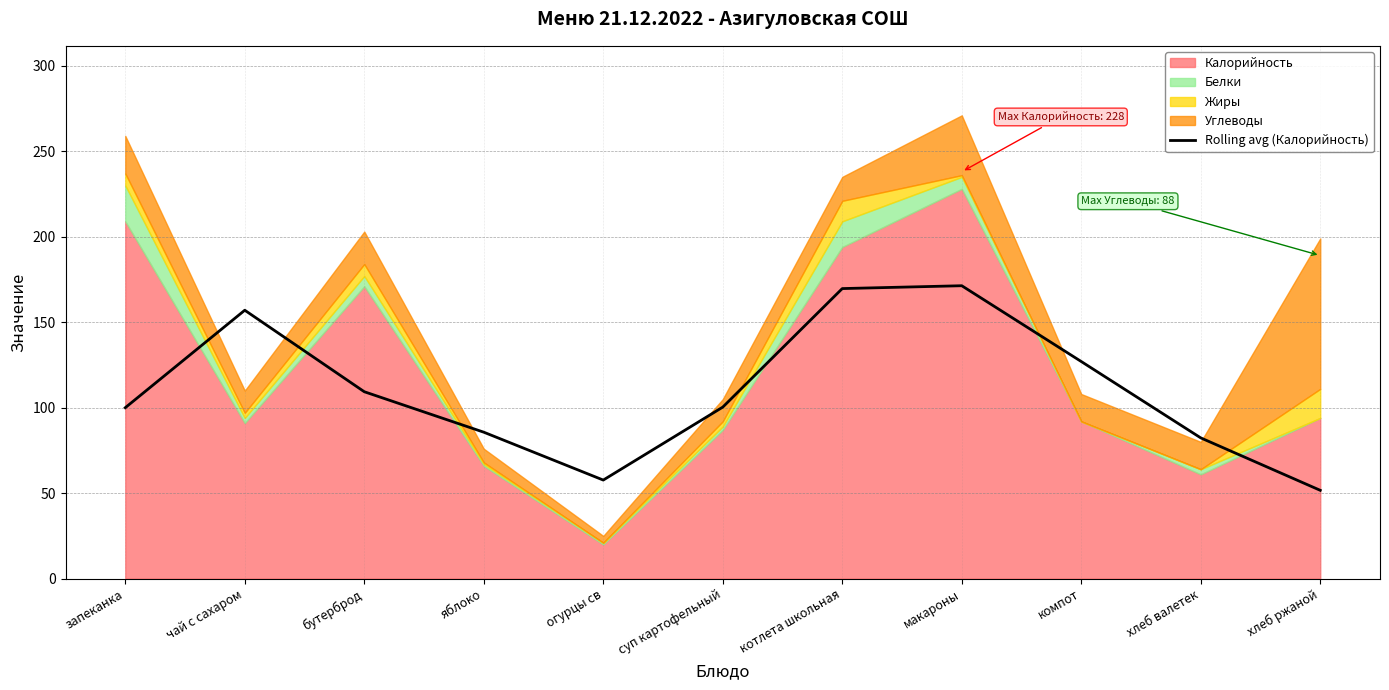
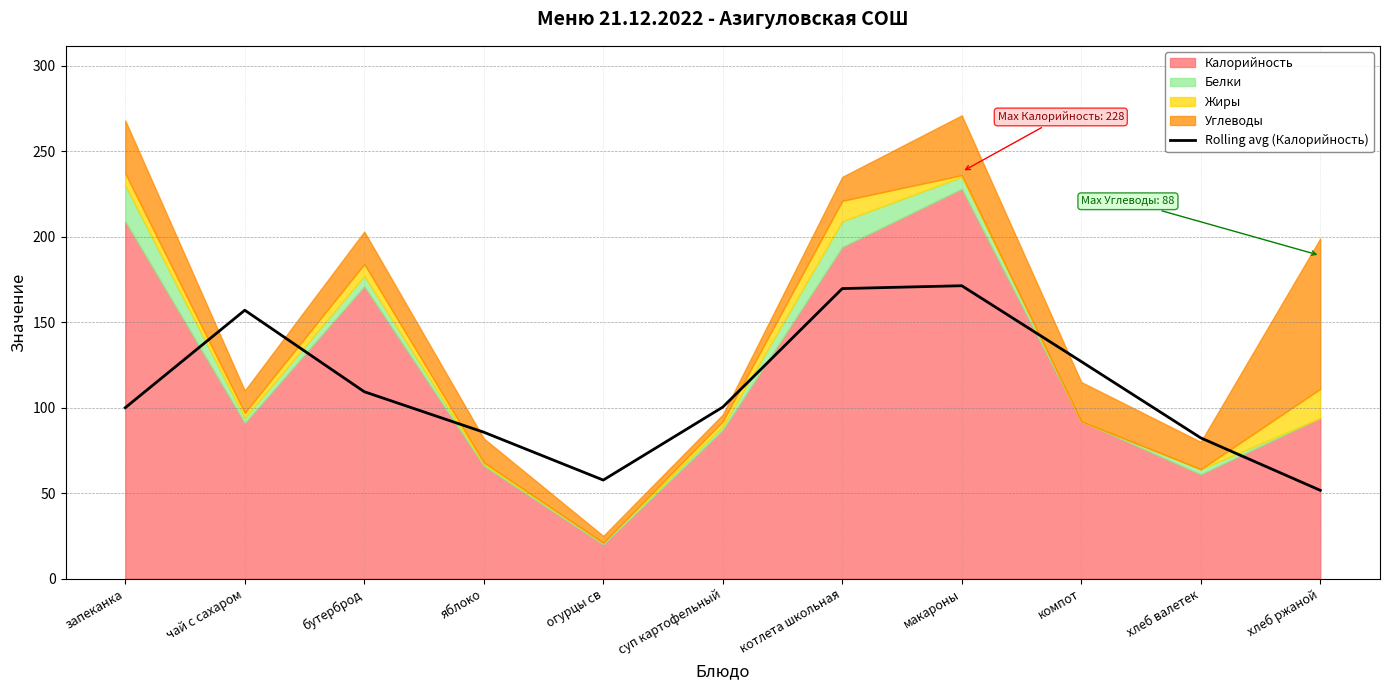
Углеводы, запеканка: 22 -> 31
Углеводы, яблоко: 8 -> 14
Углеводы, суп картофельный: 13 -> 4
Углеводы, компот: 16 -> 23
